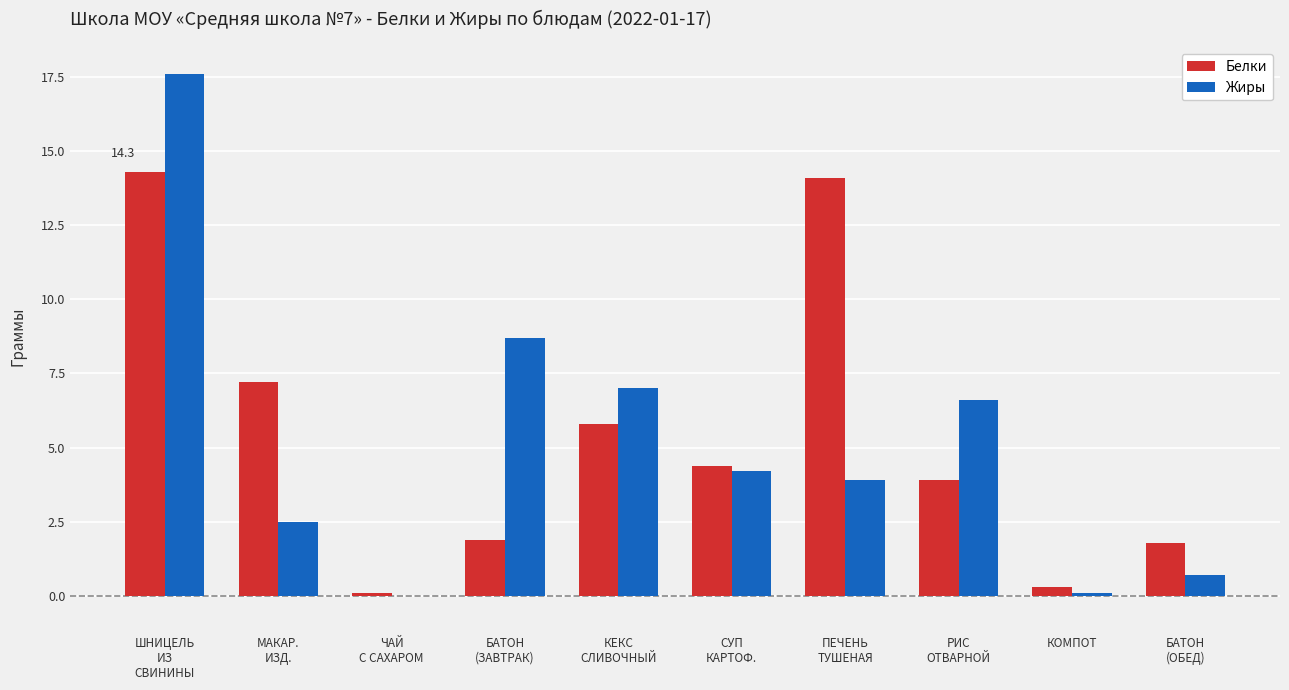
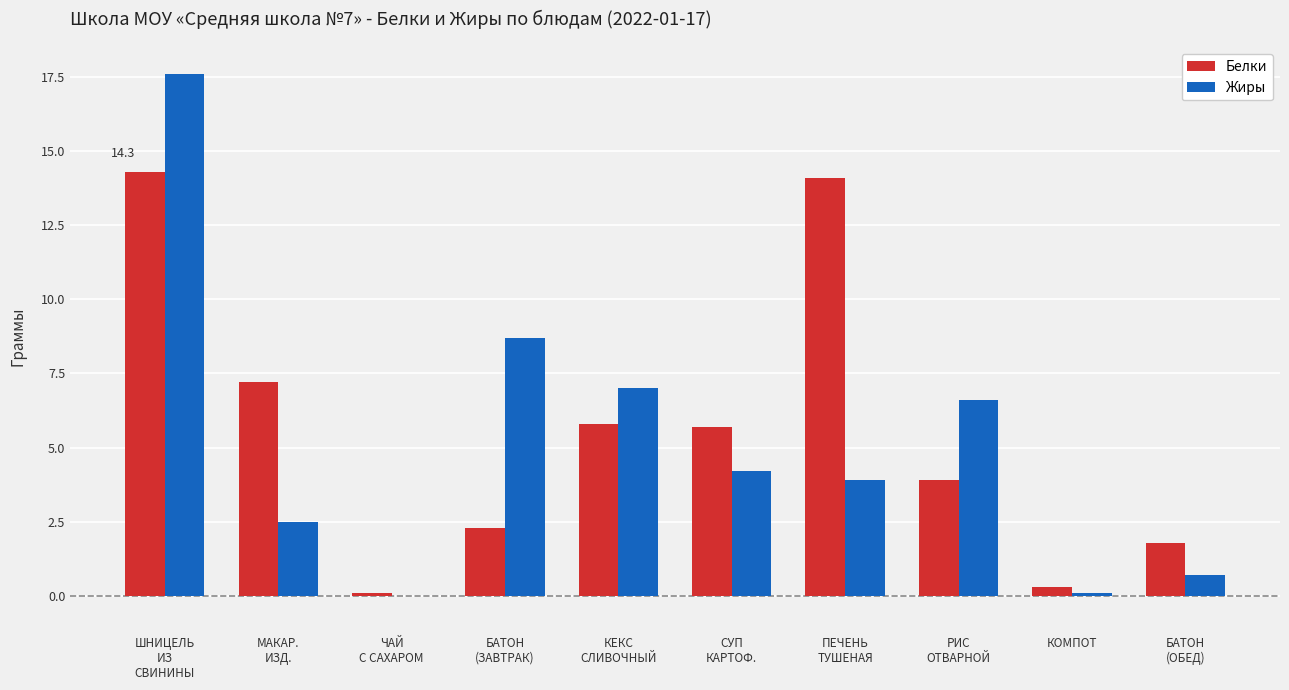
Белки, БАТОН (ЗАВТРАК): 1.9 -> 2.3
Белки, СУП КАРТОФ.: 4.4 -> 5.7
